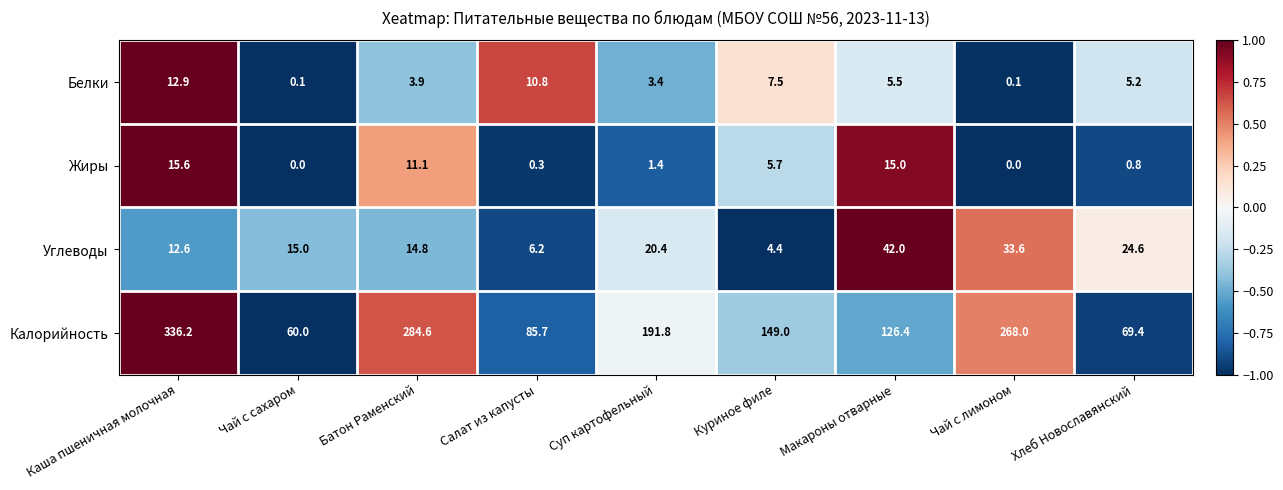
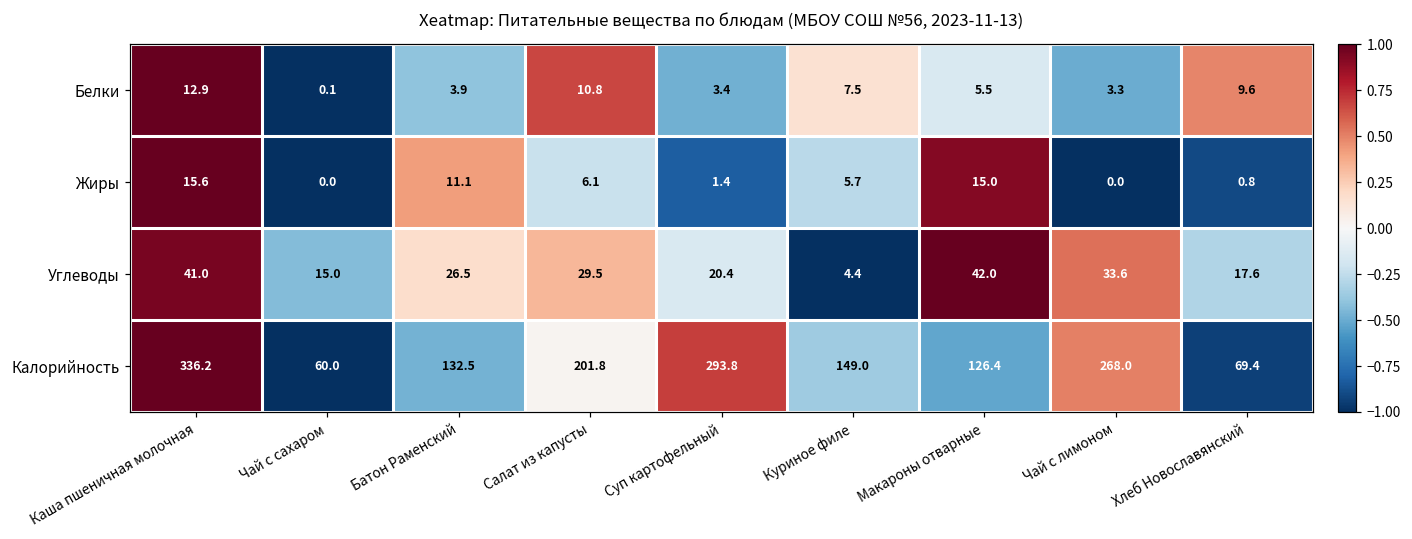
Белки, Чай с лимоном: 0.1 -> 3.3
Белки, Хлеб Новославянский: 5.2 -> 9.6
Жиры, Салат из капусты: 0.3 -> 6.1
Углеводы, Каша пшеничная молочная: 12.6 -> 41.0
Углеводы, Батон Раменский: 14.8 -> 26.5
Углеводы, Салат из капусты: 6.2 -> 29.5
Углеводы, Хлеб Новославянский: 24.6 -> 17.6
Калорийность, Батон Раменский: 284.6 -> 132.5
Калорийность, Салат из капусты: 85.7 -> 201.8
Калорийность, Суп картофельный: 191.8 -> 293.8
